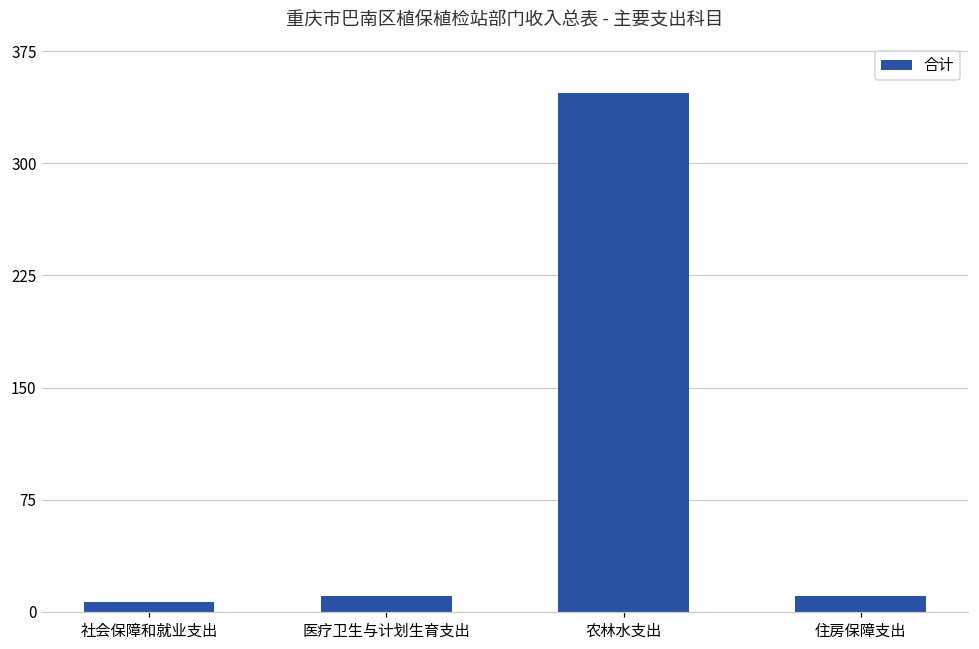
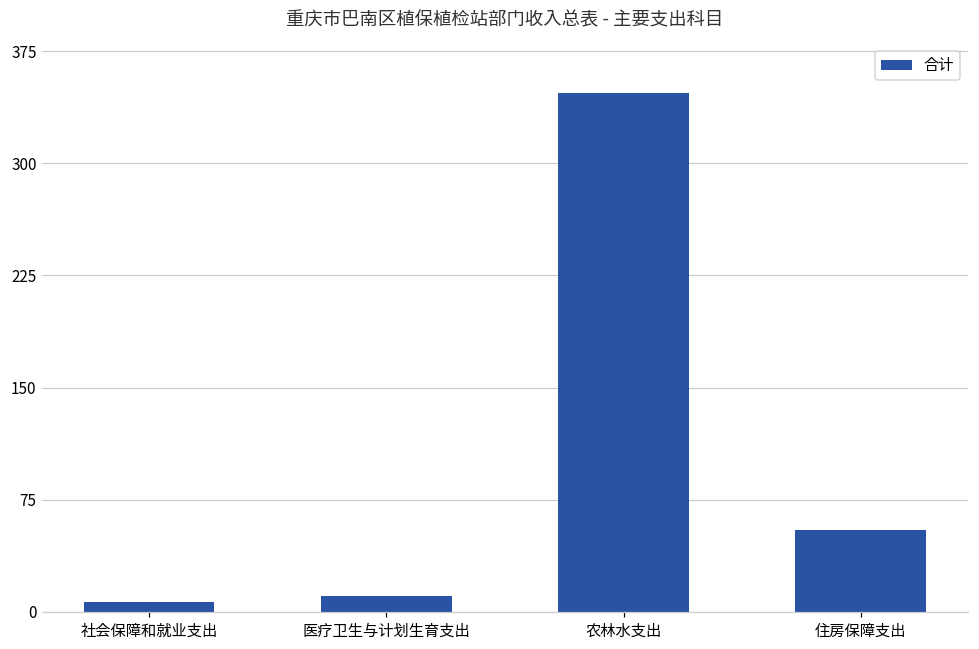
住房保障支出: 11 -> 55
